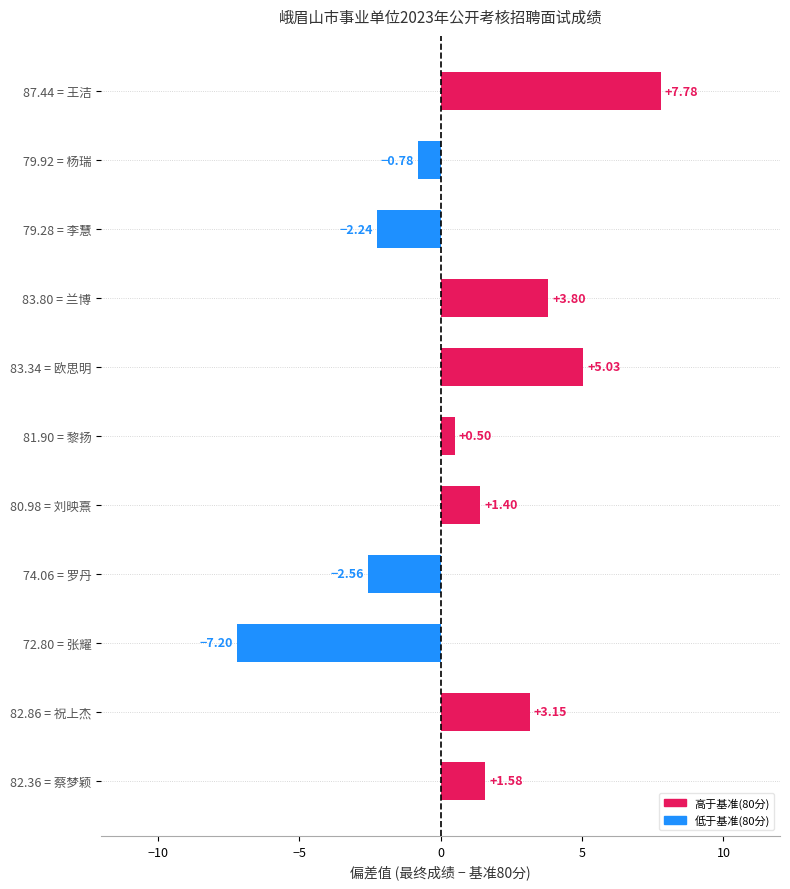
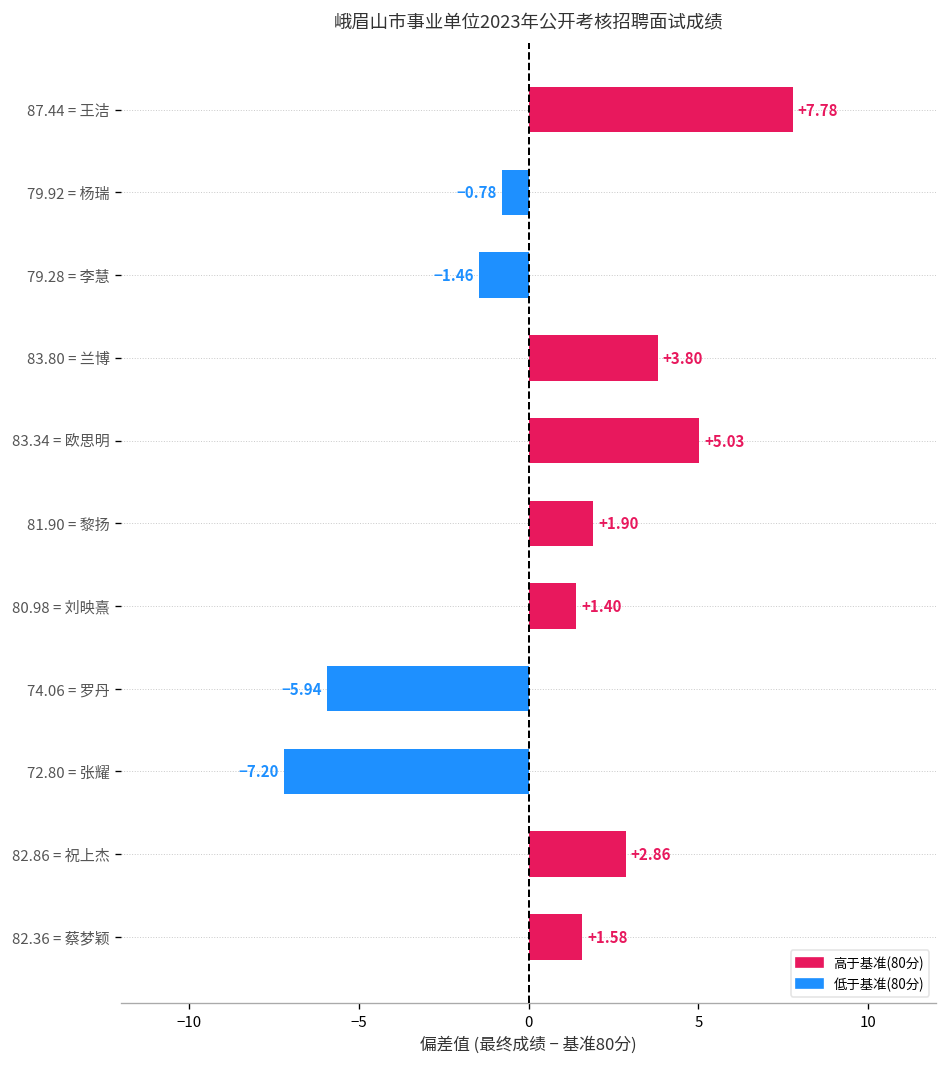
79.28 = 李慧: -2.24 -> -1.46
81.90 = 黎扬: +0.50 -> +1.90
74.06 = 罗丹: -2.56 -> -5.94
82.86 = 祝上杰: +3.15 -> +2.86
